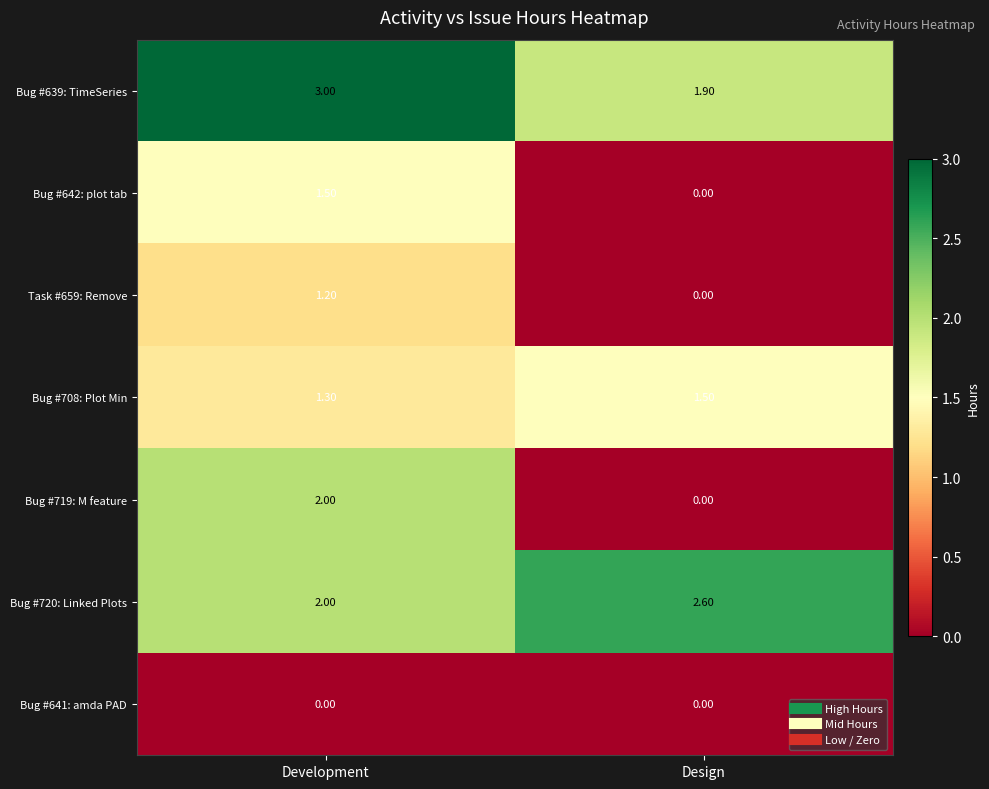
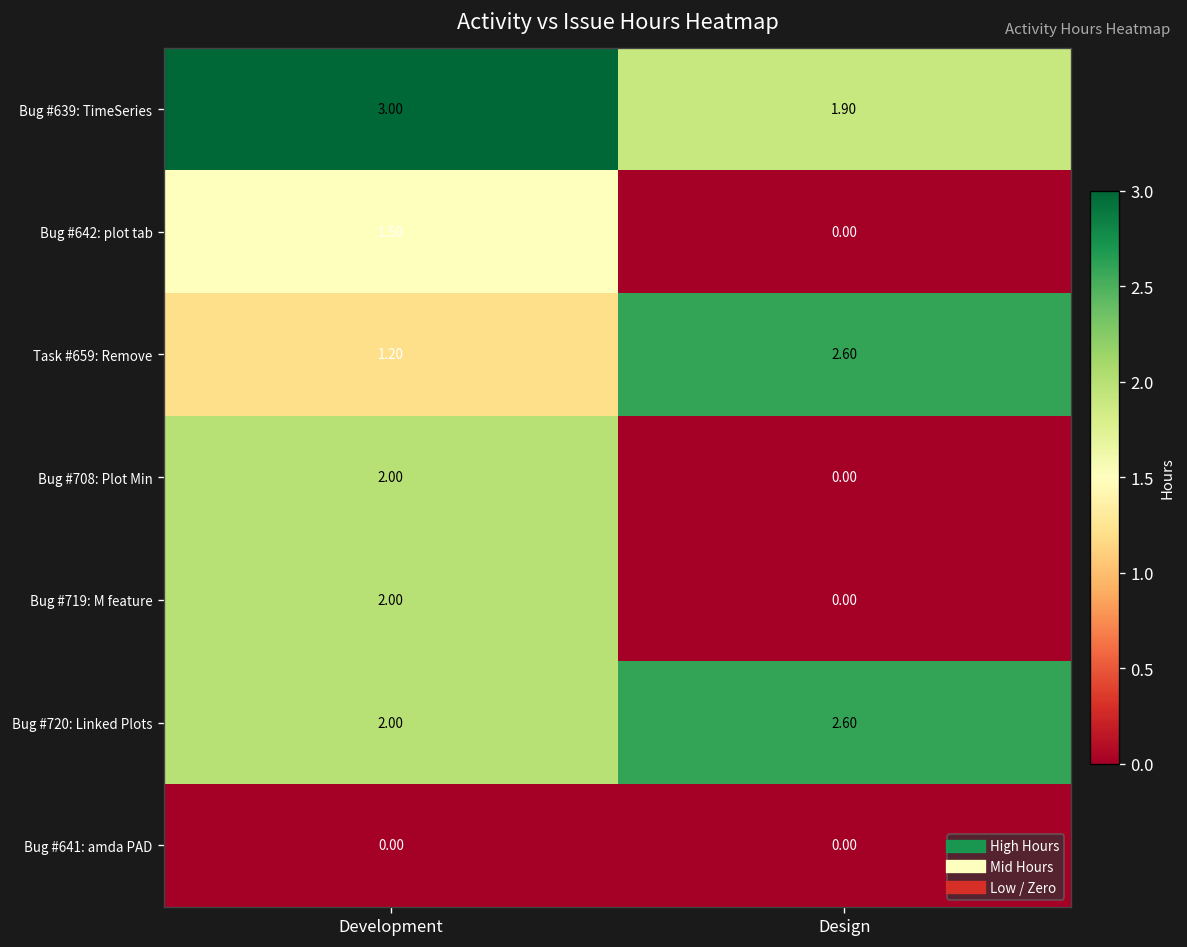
Task #659: Remove, Design: 0.00 -> 2.60
Bug #708: Plot Min, Development: 1.30 -> 2.00
Bug #708: Plot Min, Design: 1.50 -> 0.00
